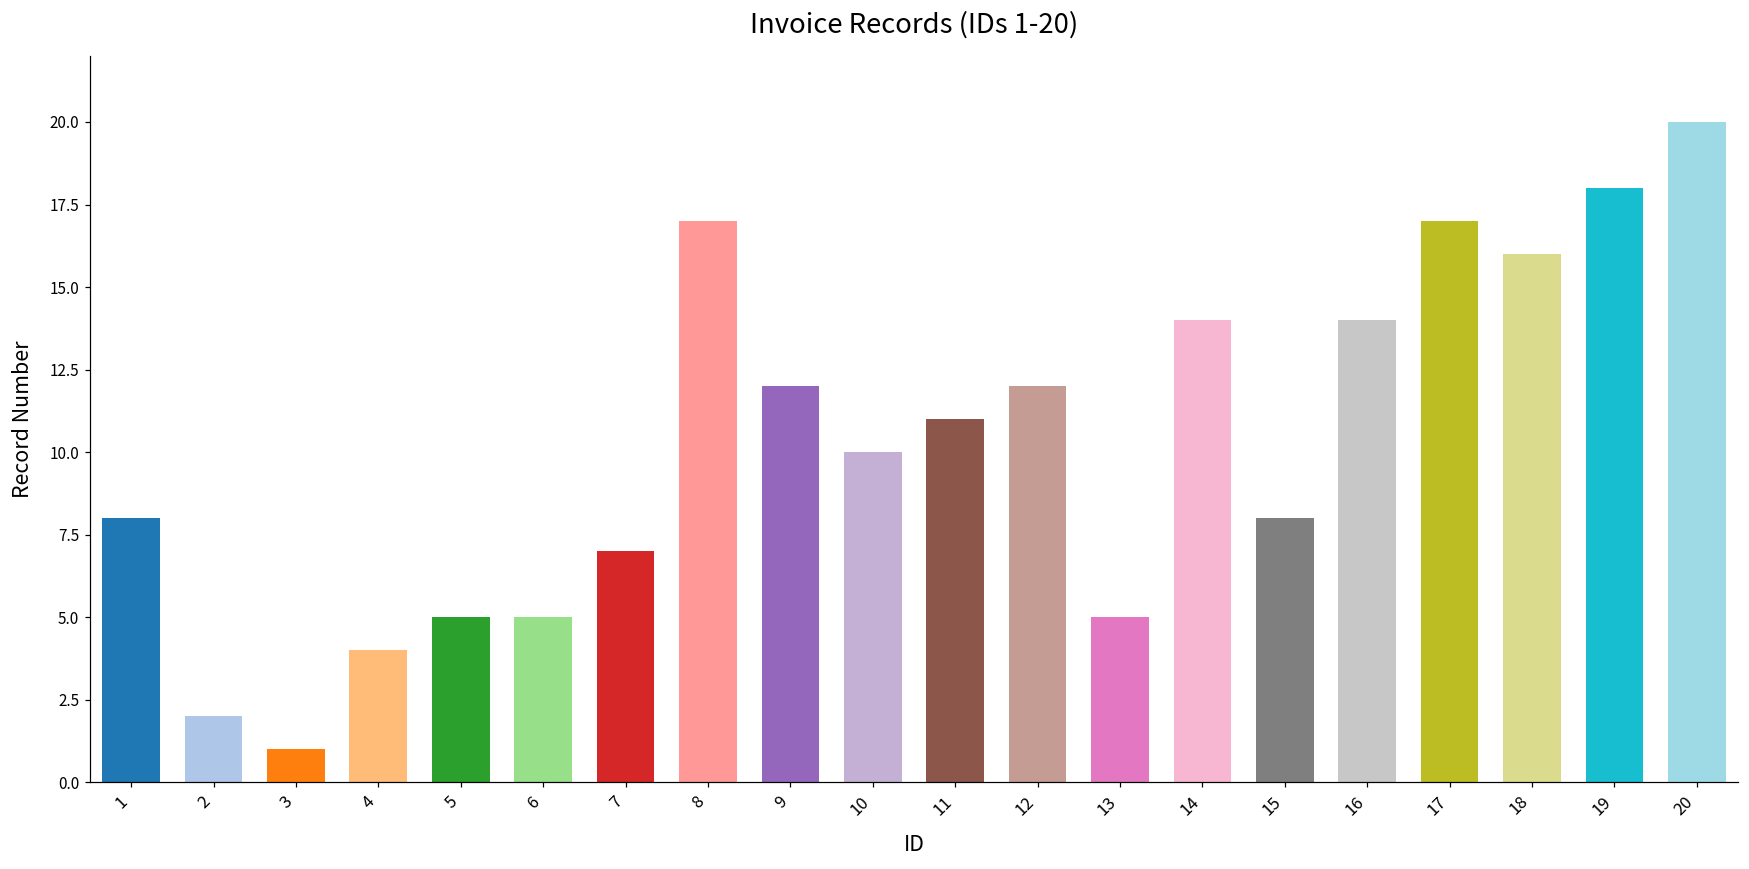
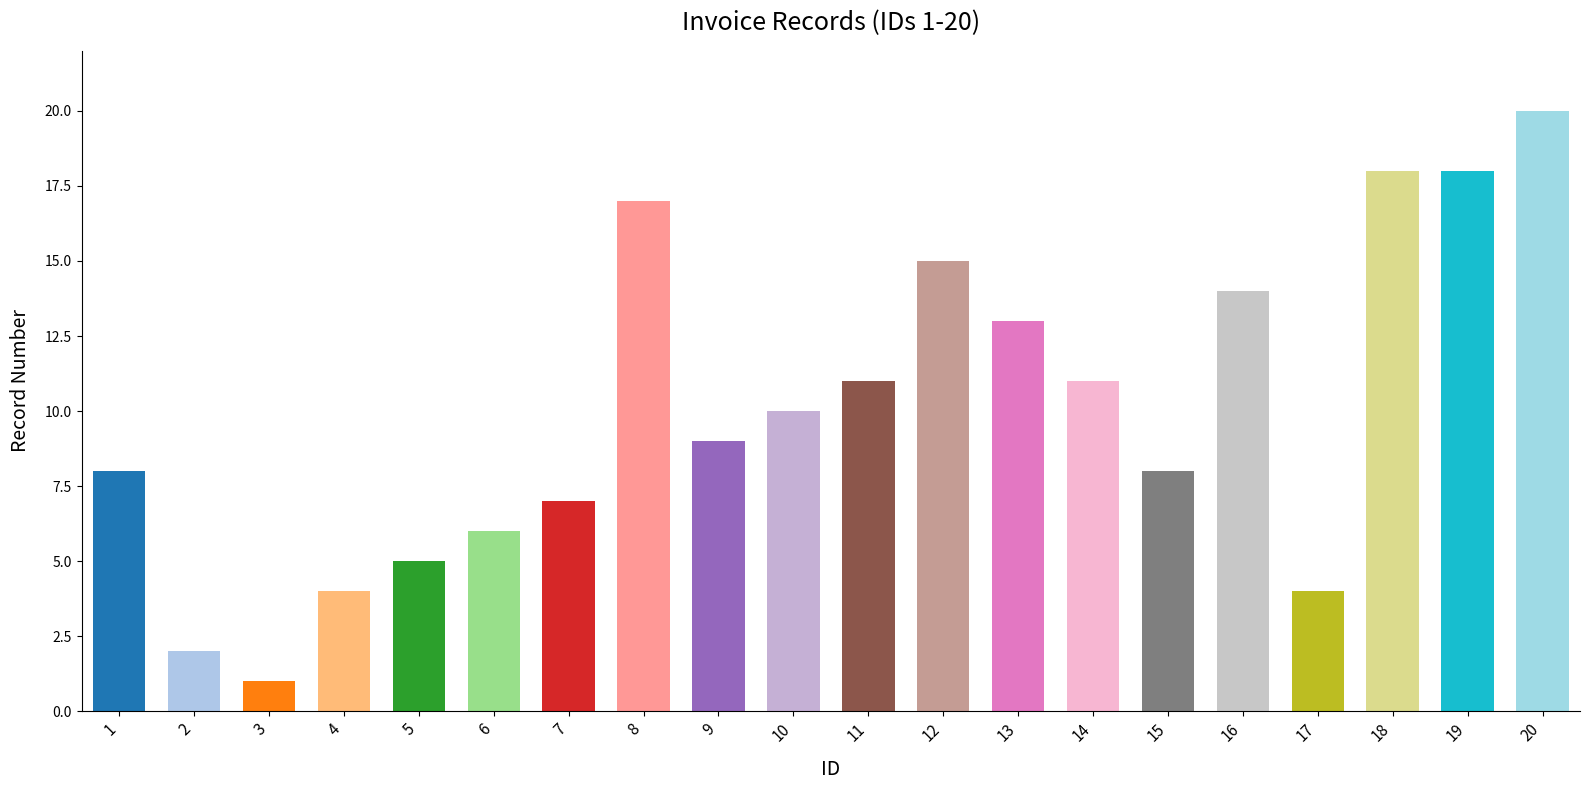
6: 5 -> 6
9: 12 -> 9
12: 12 -> 15
13: 5 -> 13
14: 14 -> 11
17: 17 -> 4
18: 16 -> 18
